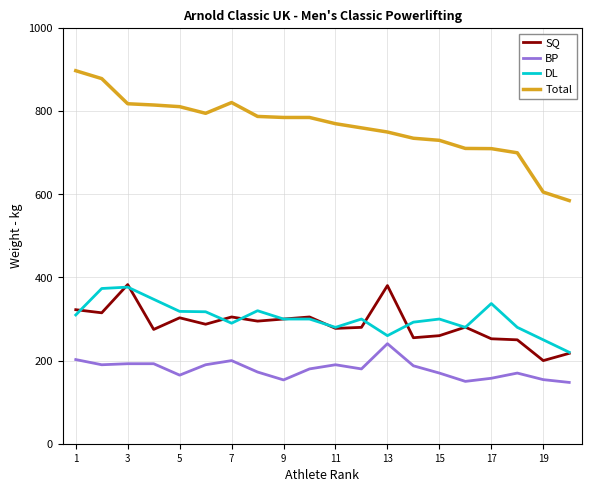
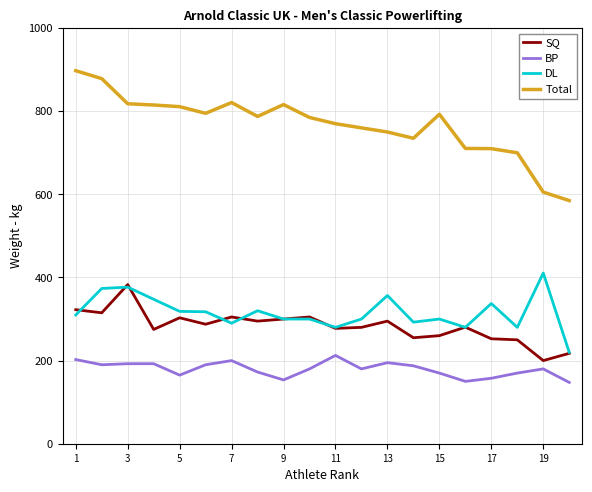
Total, 9: 790 -> 820
BP, 11: 190 -> 210
SQ, 13: 380 -> 300
BP, 13: 240 -> 200
DL, 13: 260 -> 360
Total, 15: 730 -> 790
BP, 19: 150 -> 180
DL, 19: 250 -> 410
